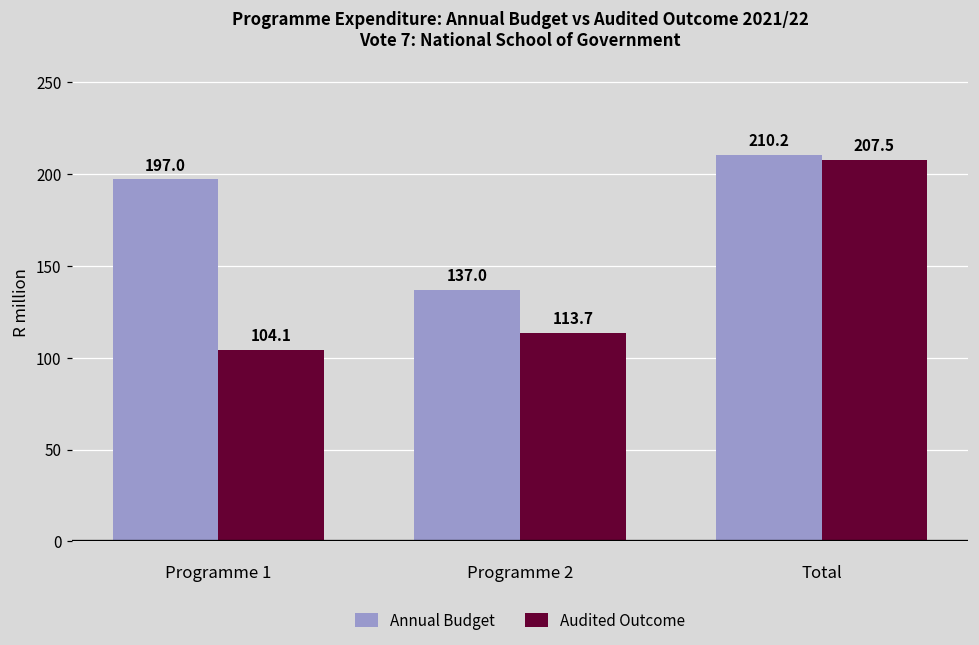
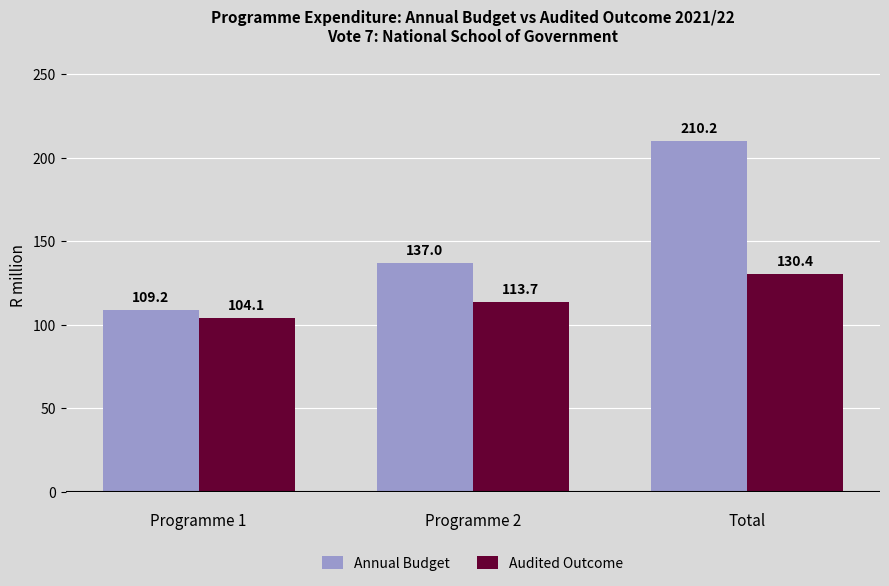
Annual Budget, Programme 1: 197.0 -> 109.2
Audited Outcome, Total: 207.5 -> 130.4
